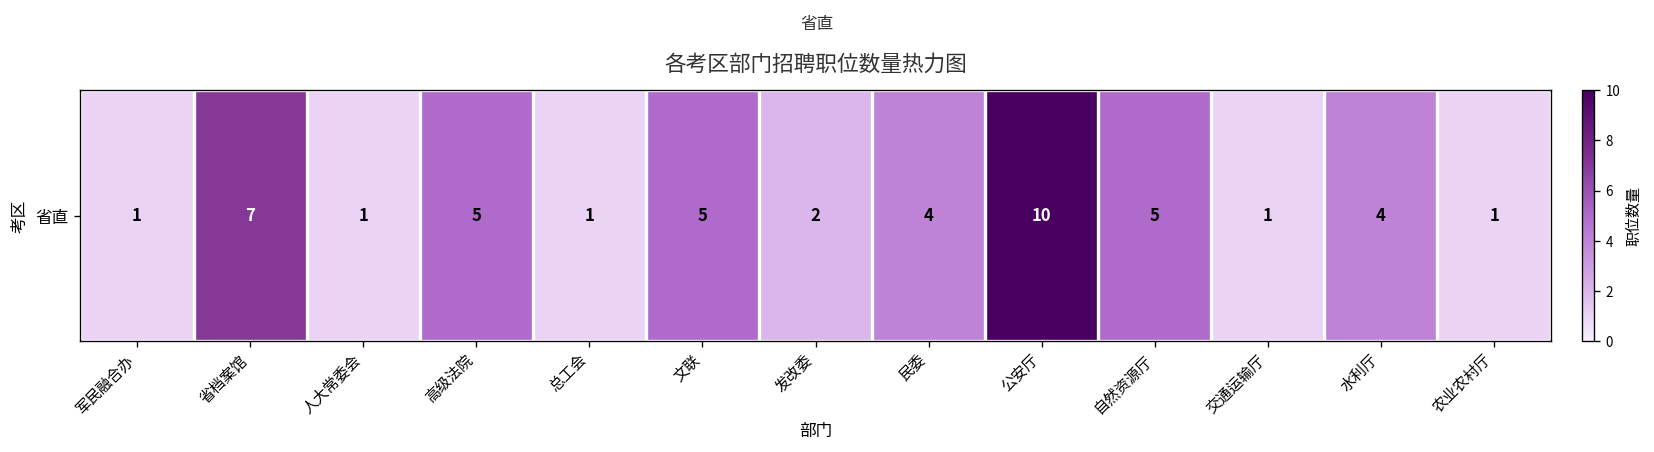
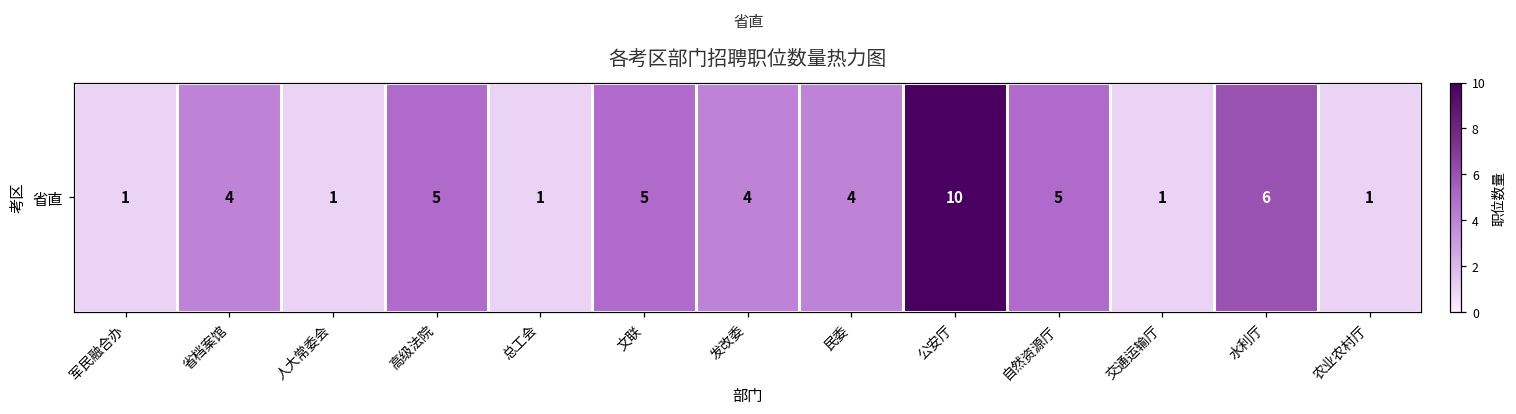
省直, 省档案馆: 7 -> 4
省直, 发改委: 2 -> 4
省直, 水利厅: 4 -> 6
